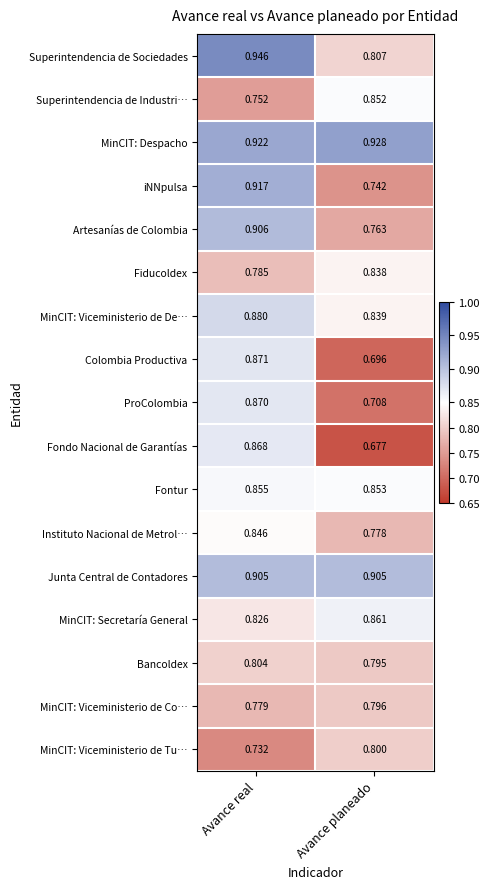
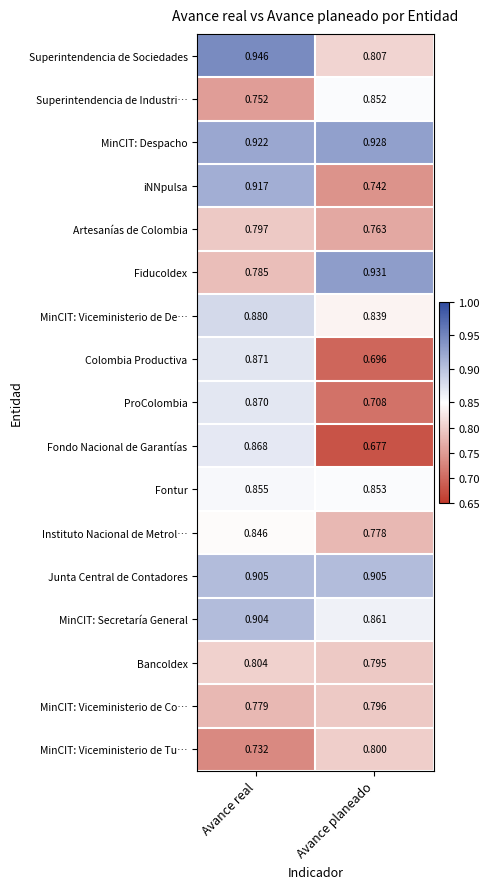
Artesanías de Colombia, Avance real: 0.906 -> 0.797
Fiducoldex, Avance planeado: 0.838 -> 0.931
MinCIT: Secretaría General, Avance real: 0.826 -> 0.904
